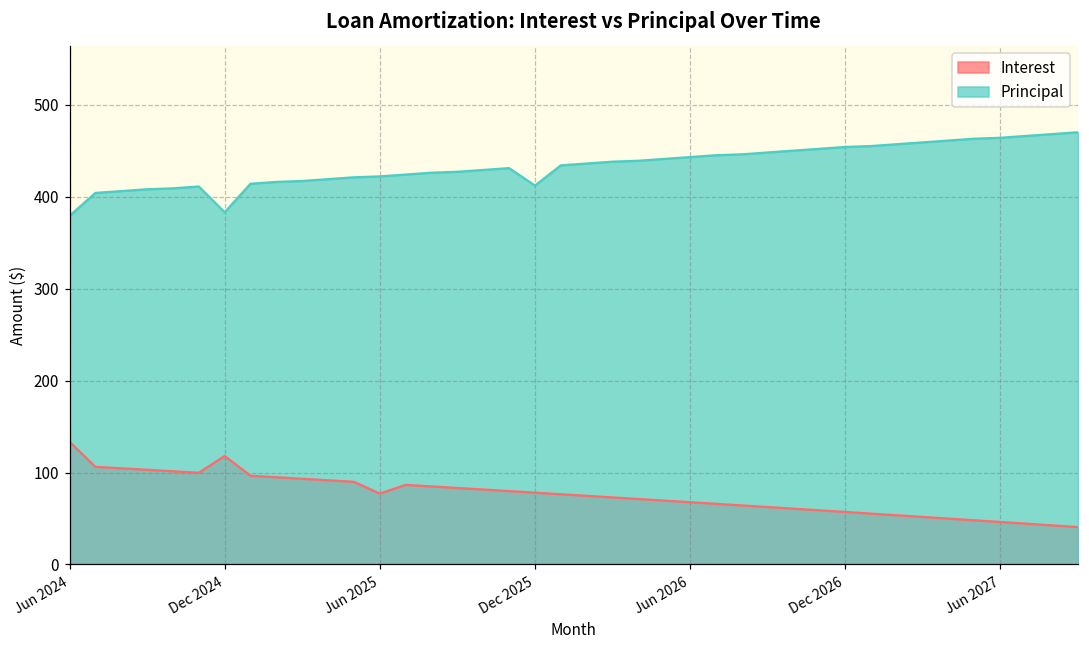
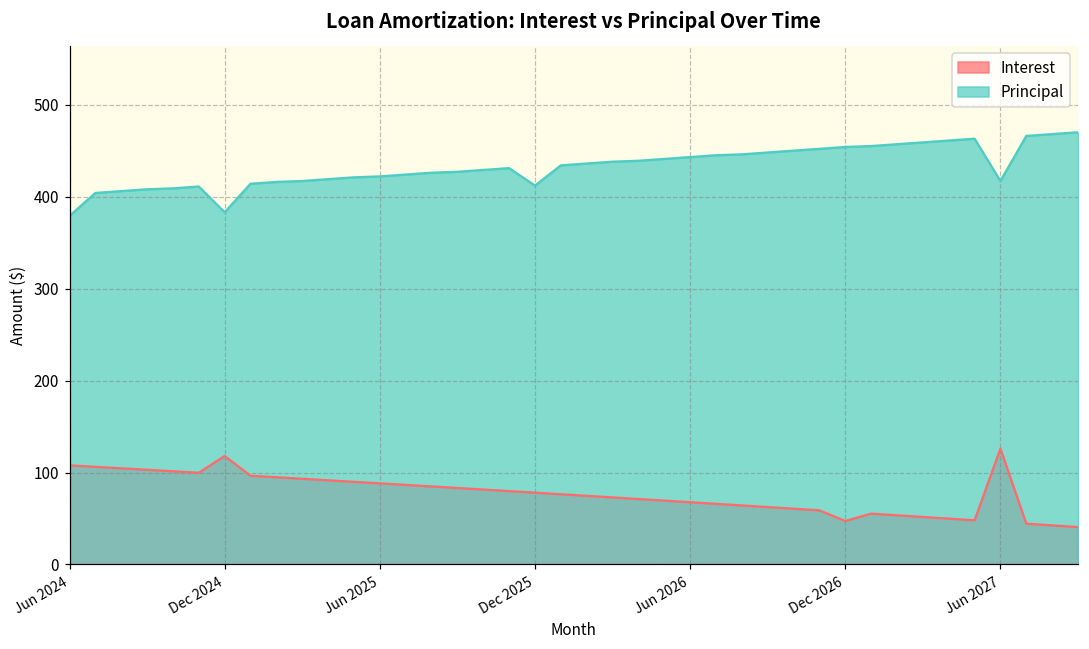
Interest, Jun 2024: 130 -> 110
Interest, Jun 2025: 80 -> 90
Interest, Dec 2026: 60 -> 50
Interest, Jun 2027: 50 -> 130
Principal, Jun 2027: 460 -> 420
